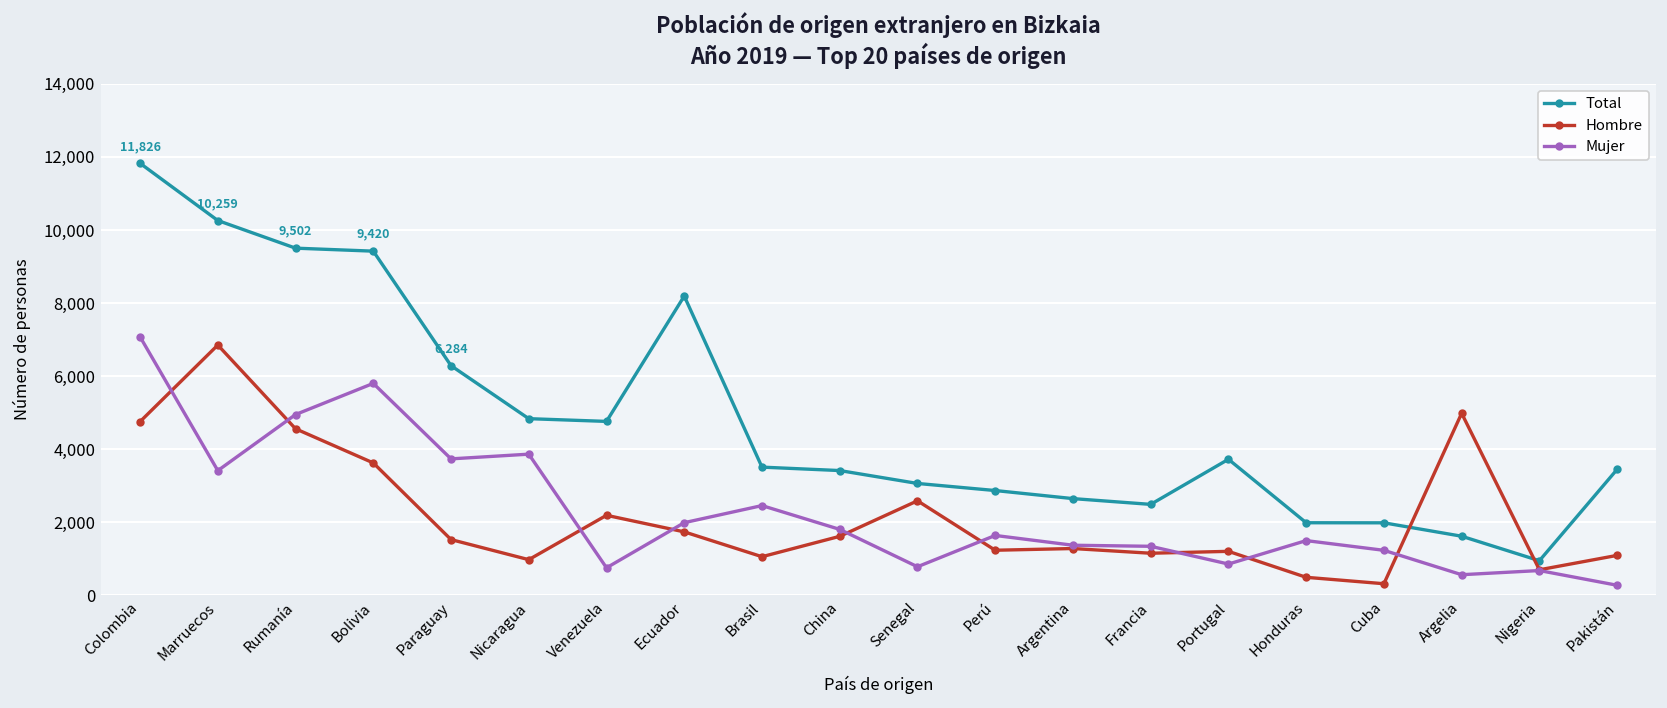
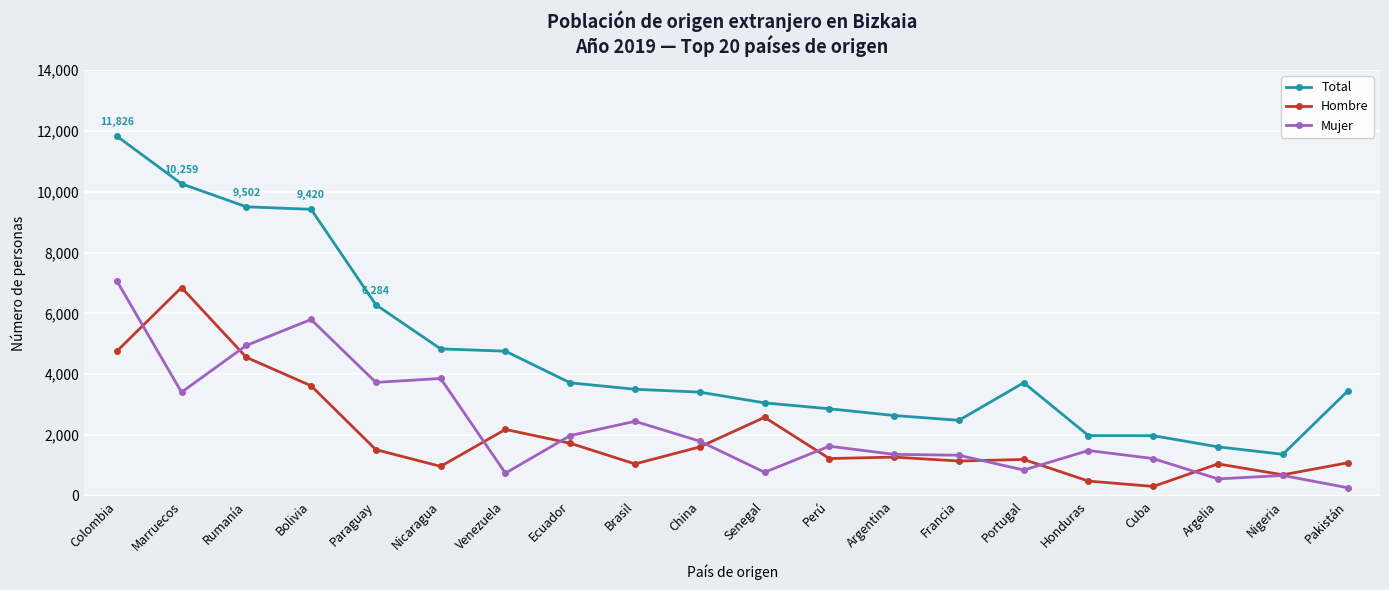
Total, Ecuador: 8,200 -> 3,700
Hombre, Argelia: 5,000 -> 1,100
Total, Nigeria: 900 -> 1,400
